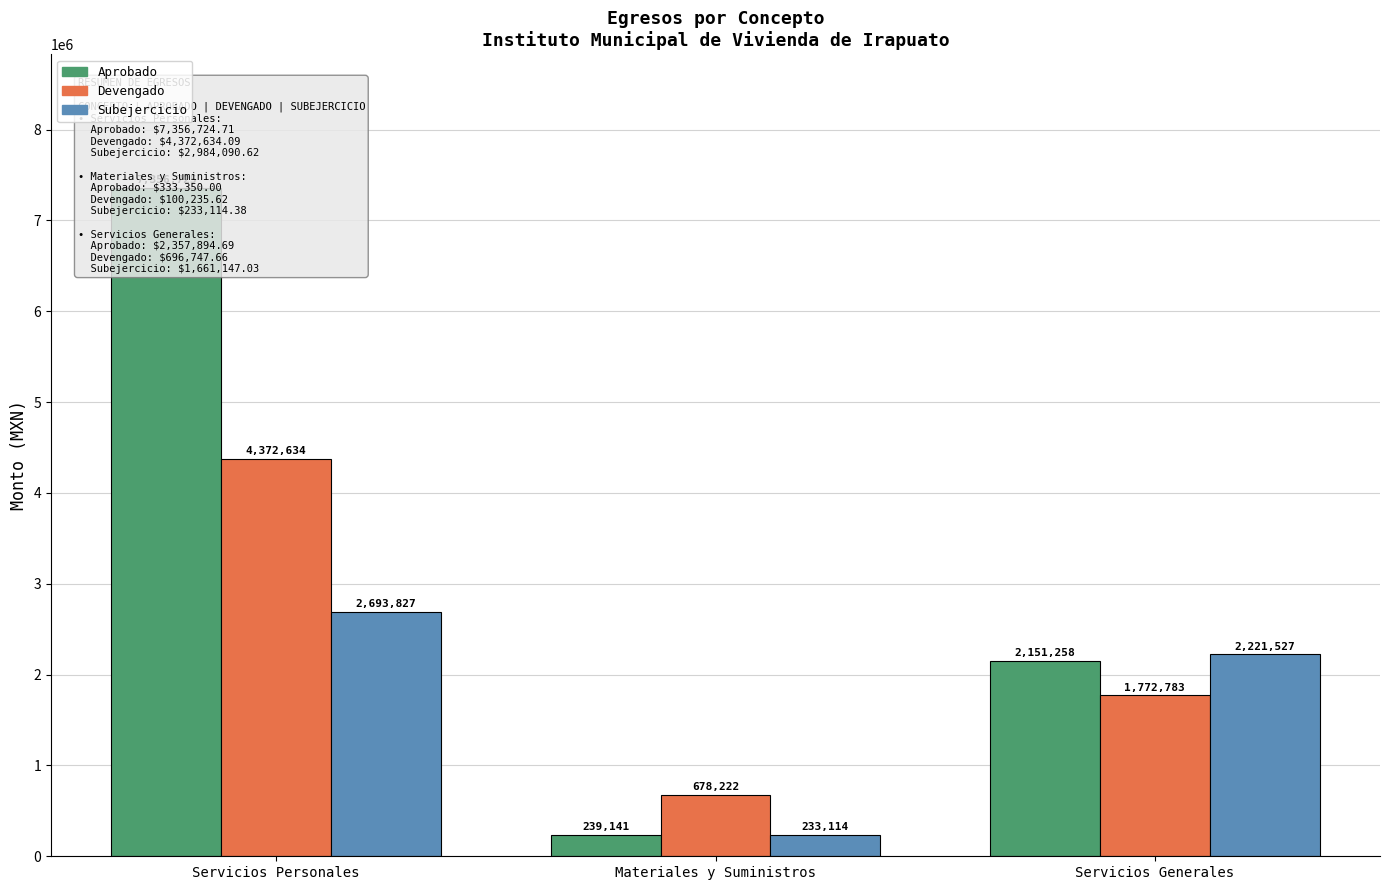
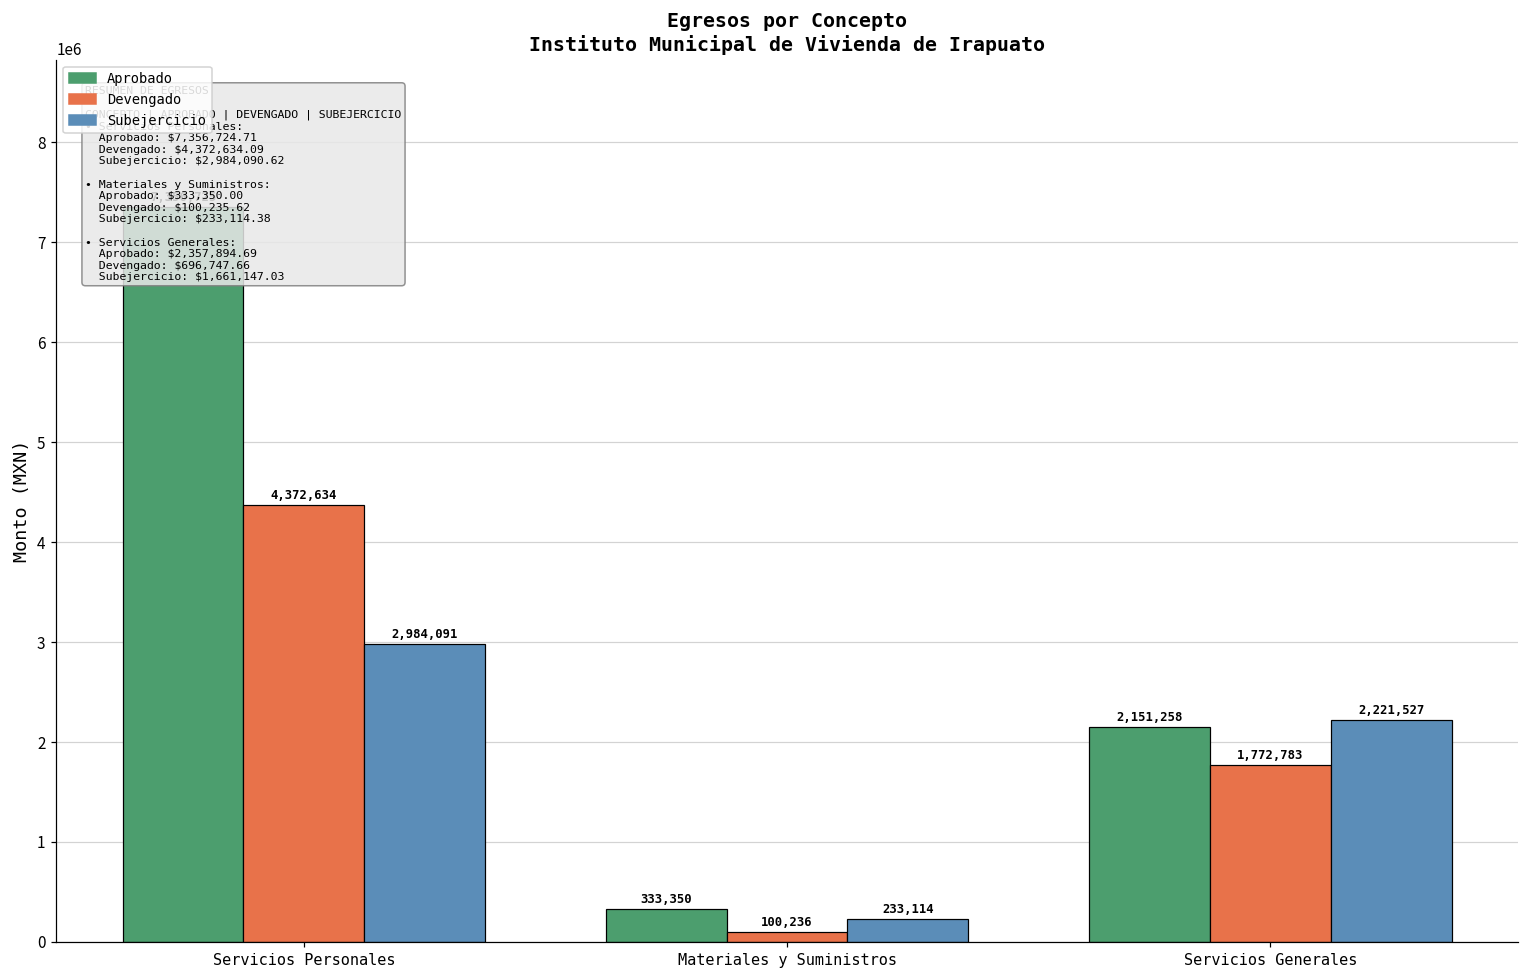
Subejercicio, Servicios Personales: 2,693,827 -> 2,984,091
Aprobado, Materiales y Suministros: 239,141 -> 333,350
Devengado, Materiales y Suministros: 678,222 -> 100,236
